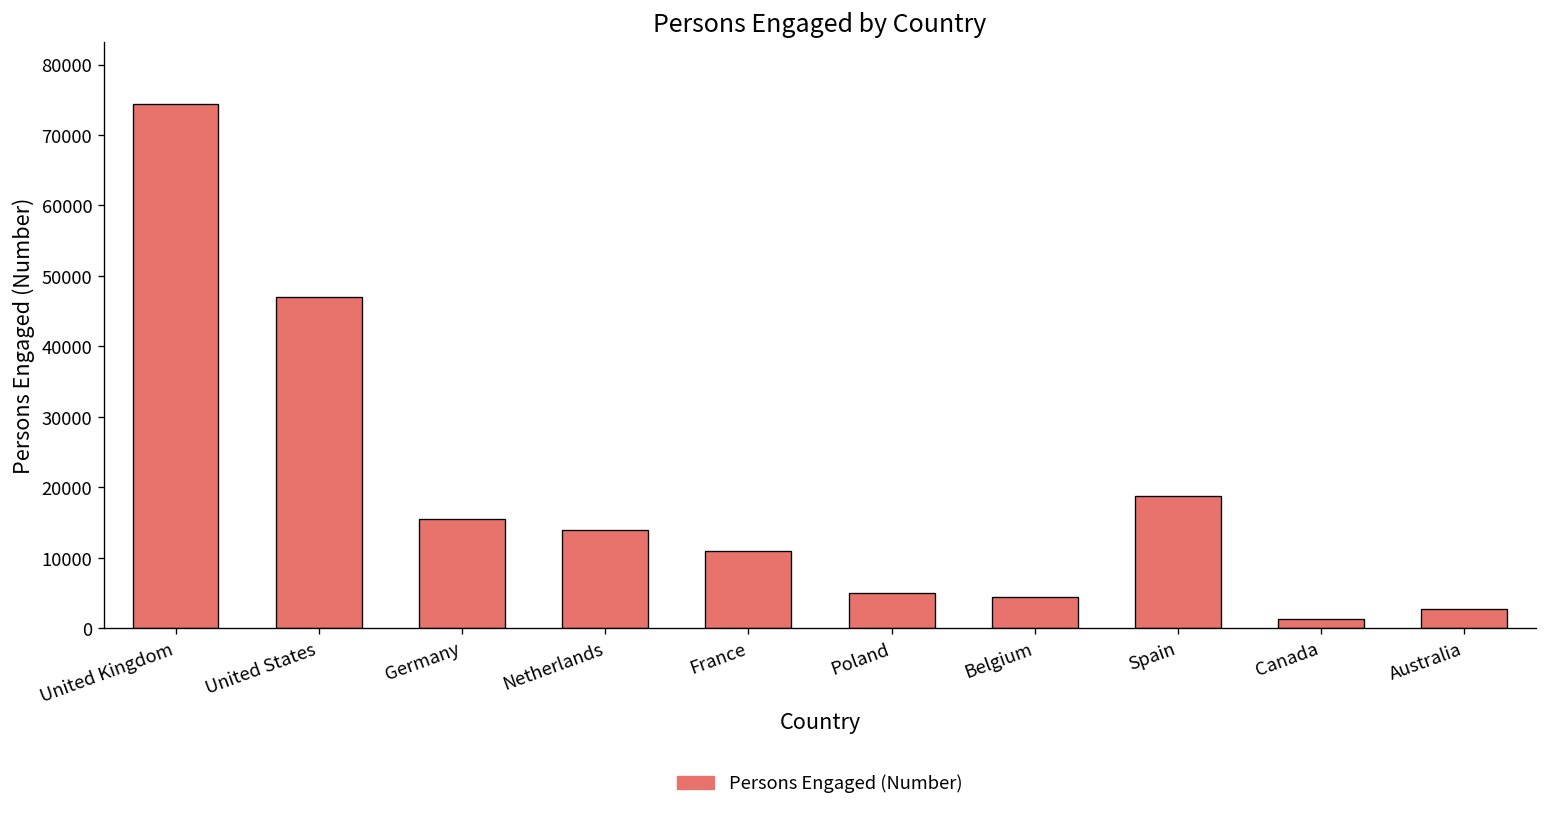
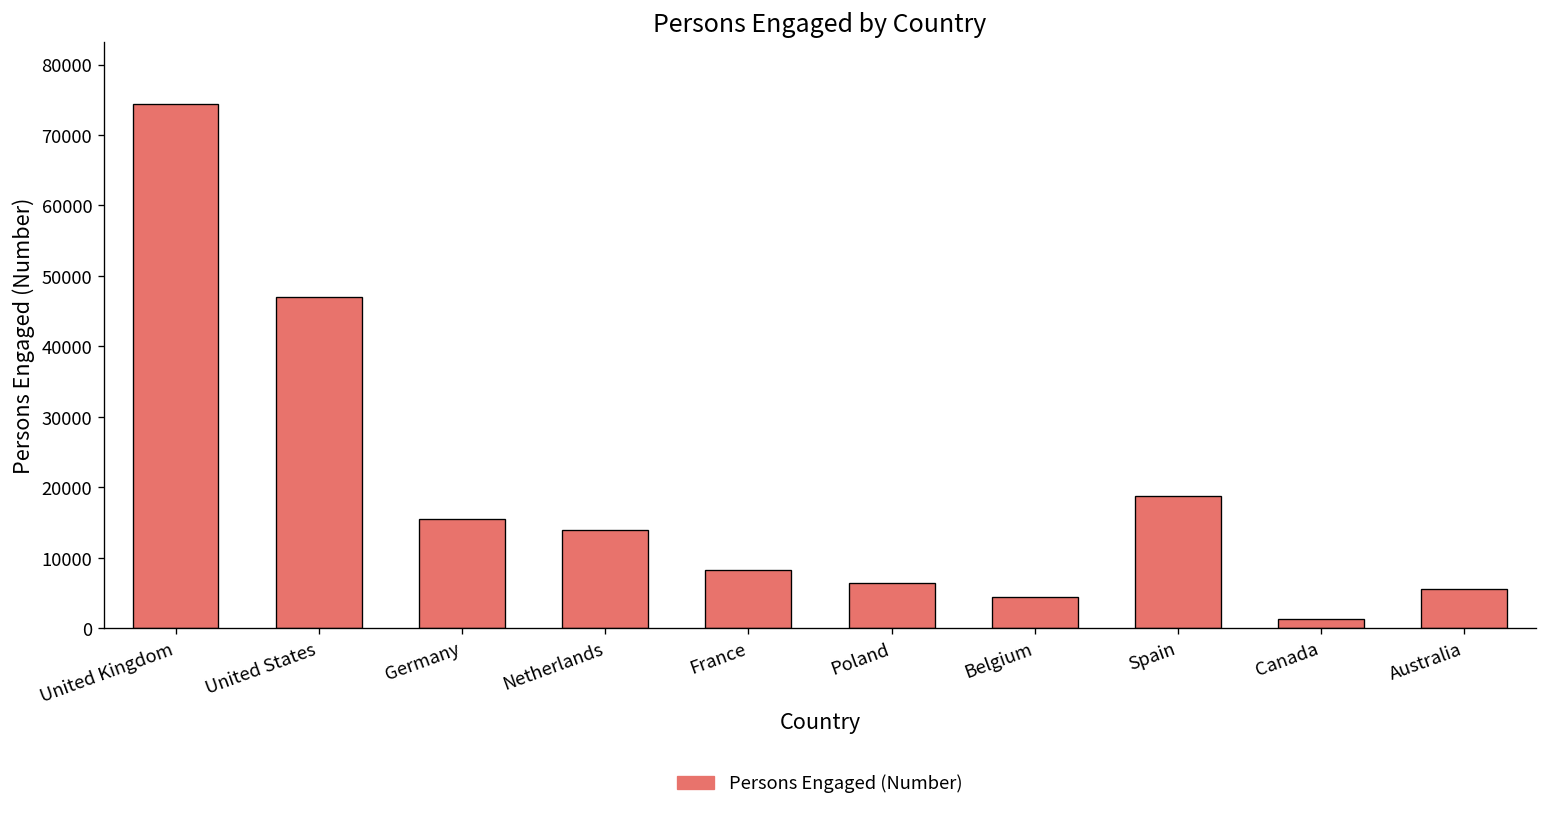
France: 11000 -> 8000
Poland: 5000 -> 6000
Australia: 3000 -> 6000
